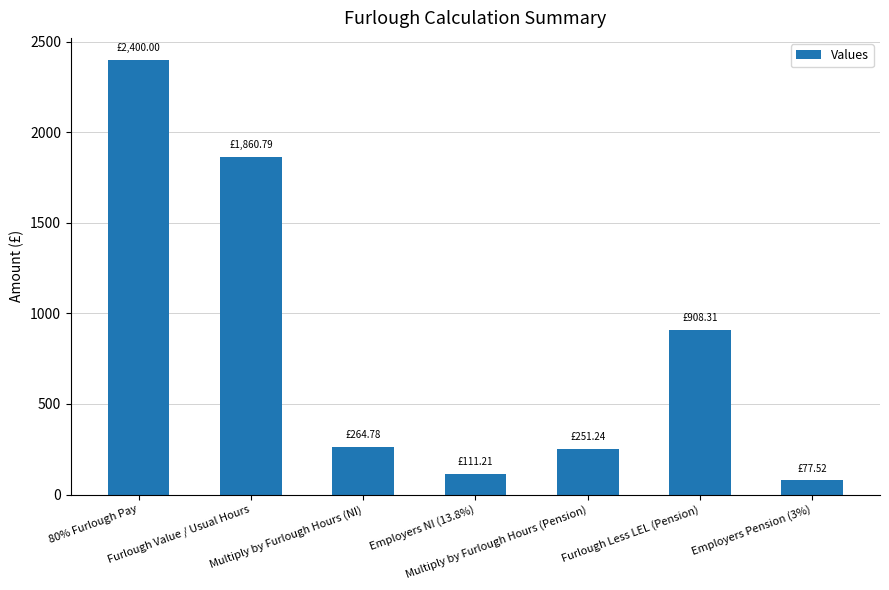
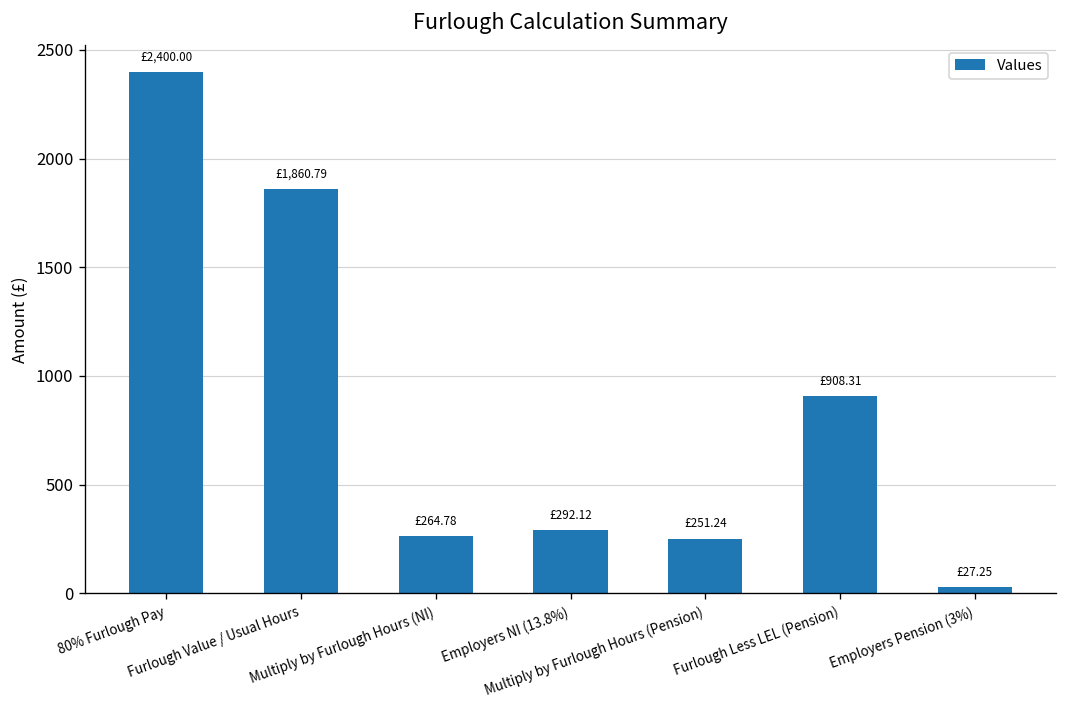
Employers NI (13.8%): £111.21 -> £292.12
Employers Pension (3%): £77.52 -> £27.25
